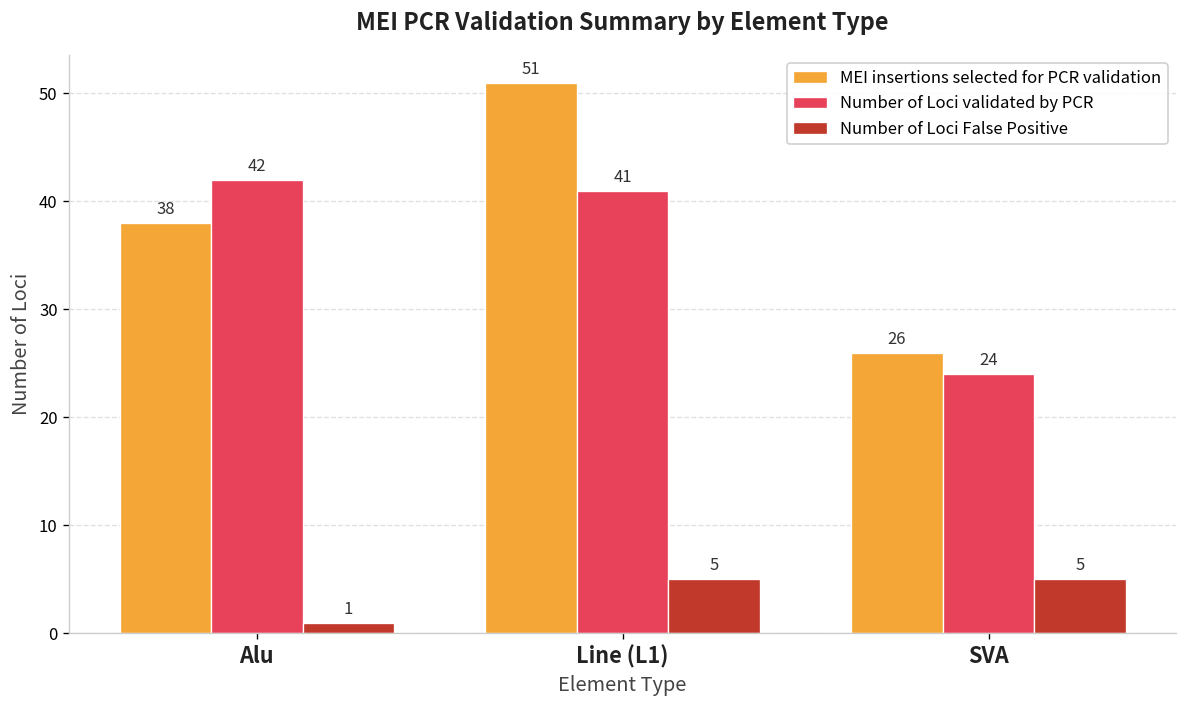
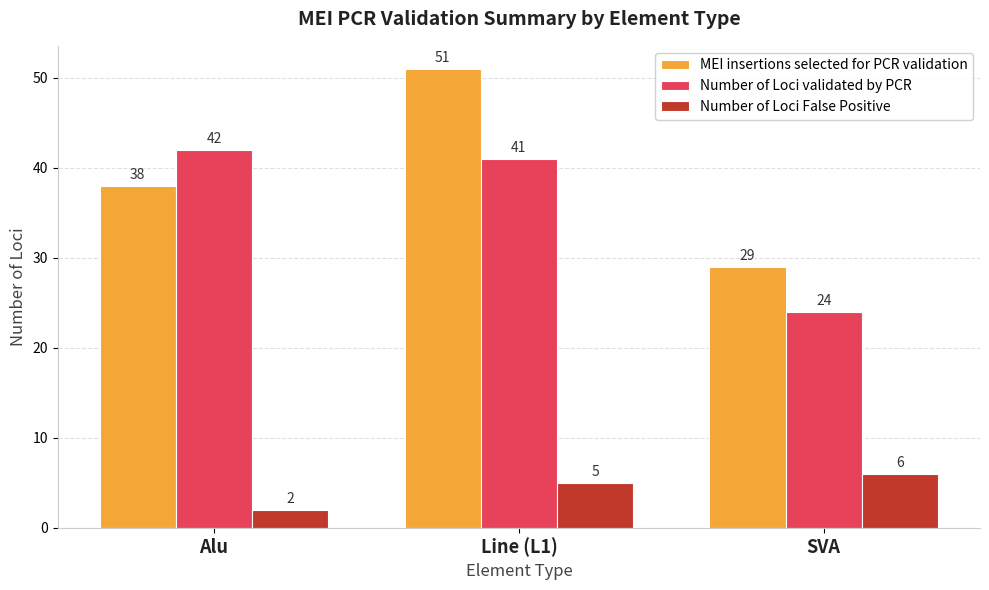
Number of Loci False Positive, Alu: 1 -> 2
MEI insertions selected for PCR validation, SVA: 26 -> 29
Number of Loci False Positive, SVA: 5 -> 6
